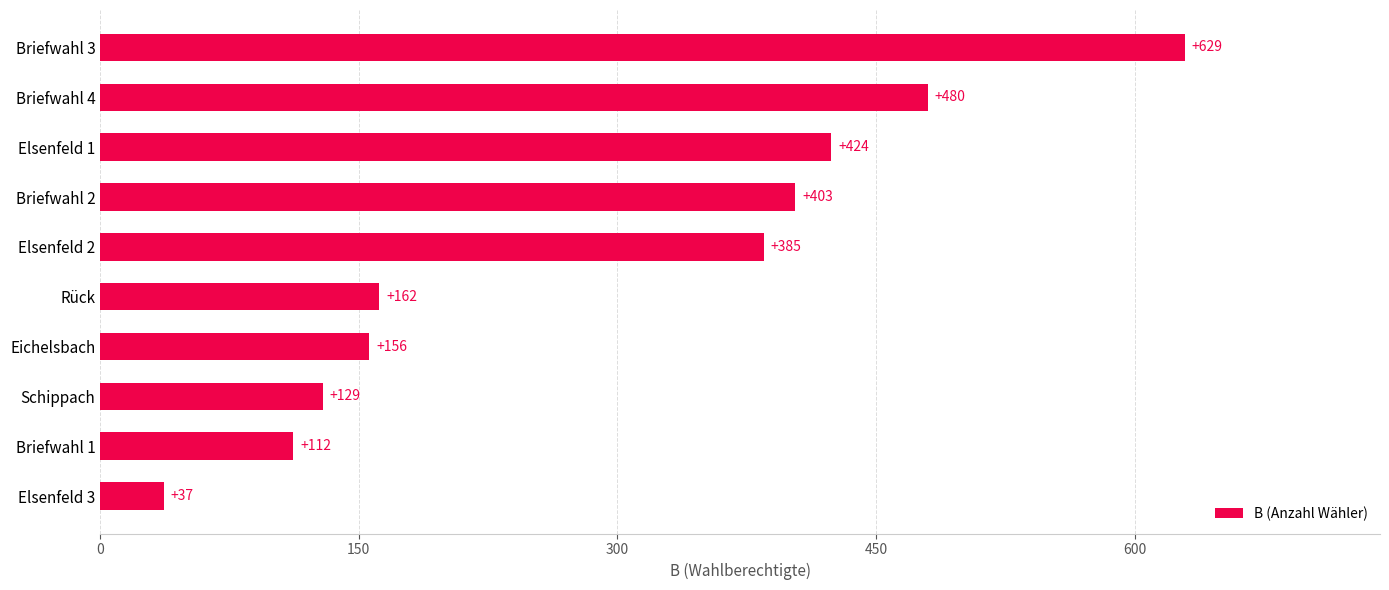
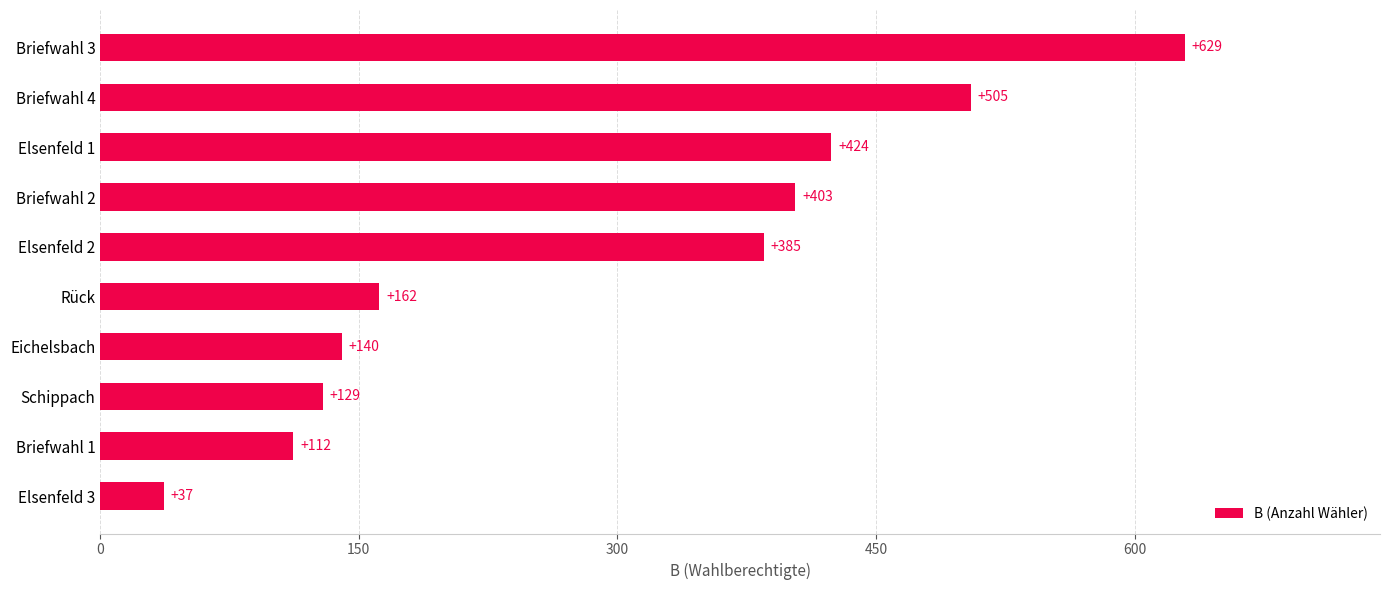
Briefwahl 4: +480 -> +505
Eichelsbach: +156 -> +140
